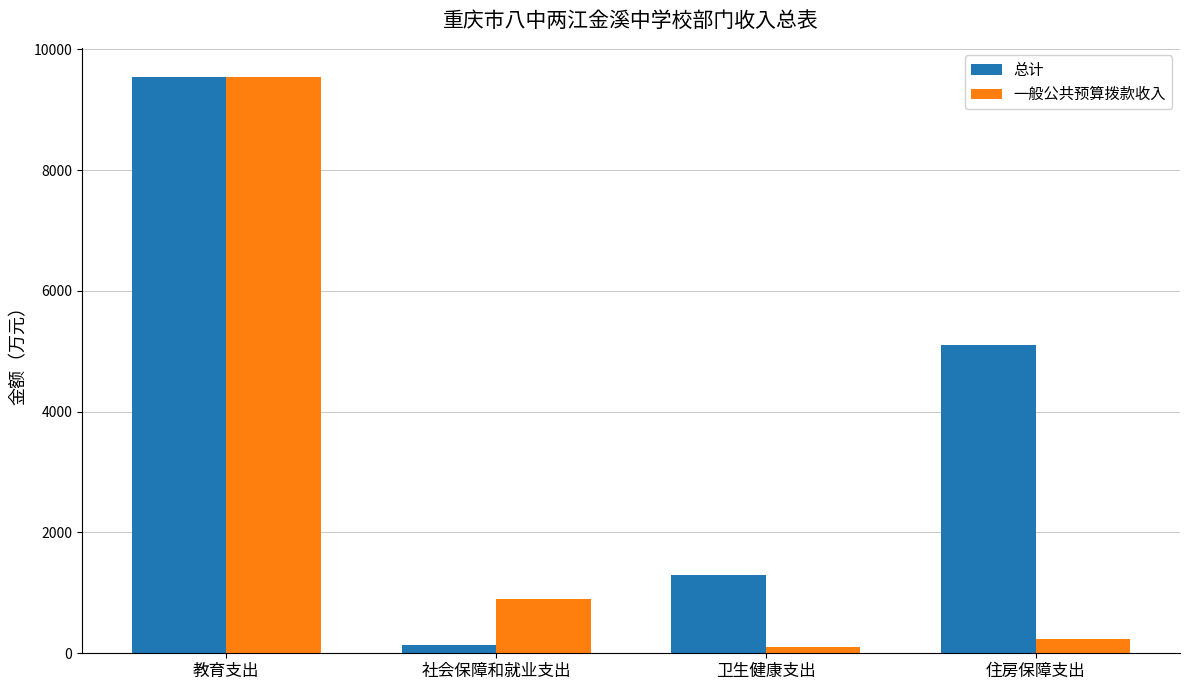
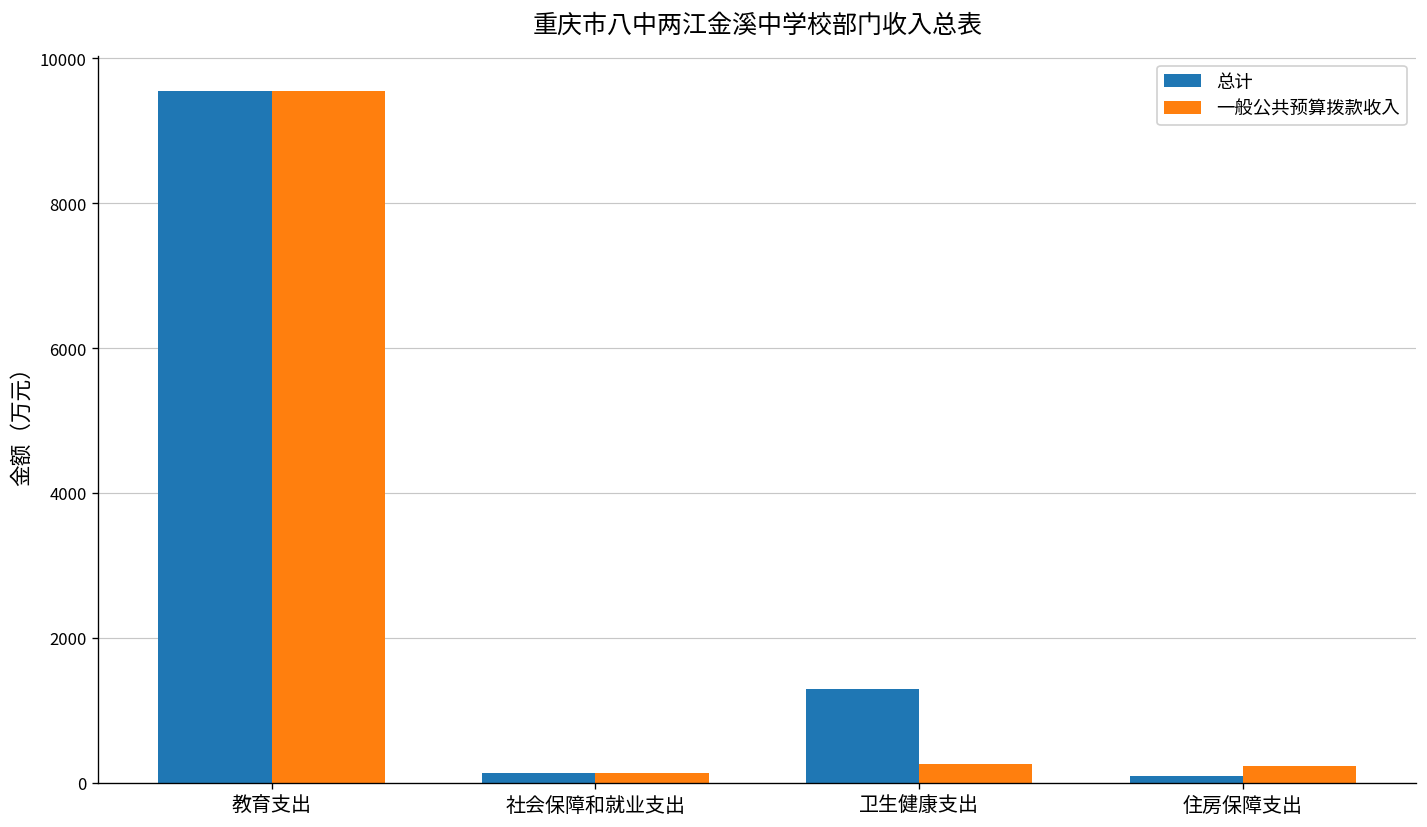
一般公共预算拨款收入, 社会保障和就业支出: 900 -> 100
一般公共预算拨款收入, 卫生健康支出: 100 -> 300
总计, 住房保障支出: 5100 -> 100
